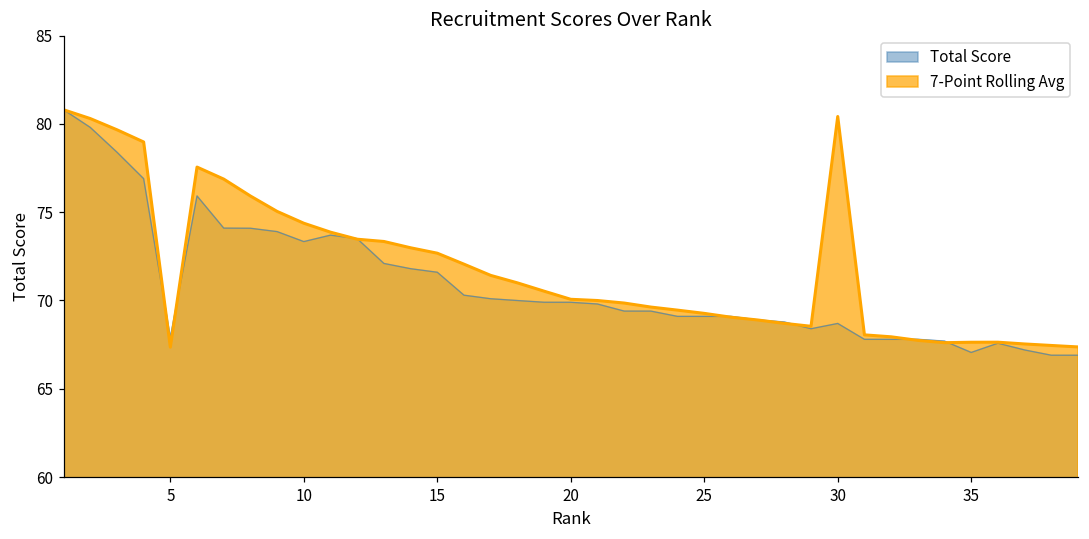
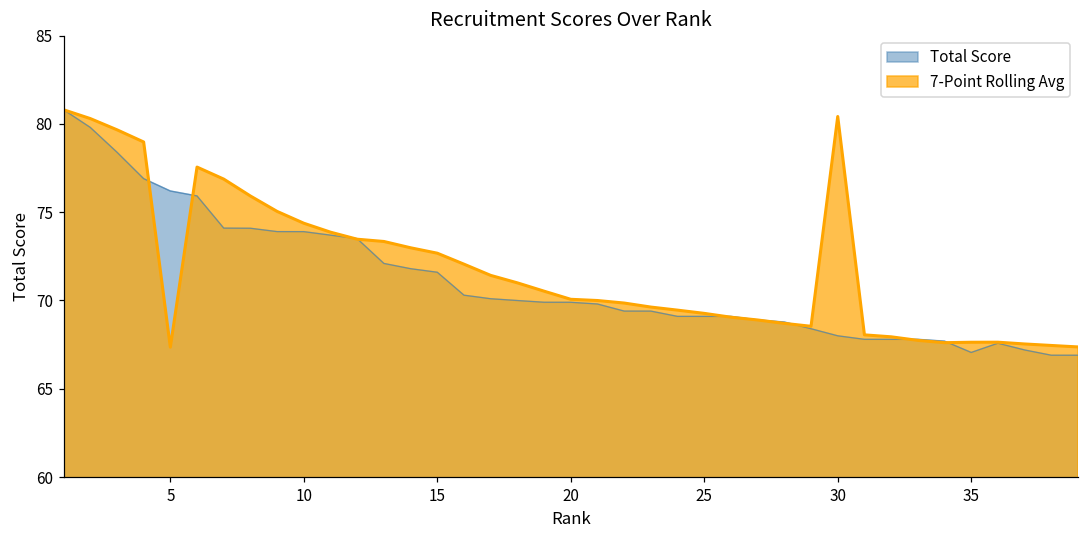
Total Score, 5: 67.9 -> 76.2
Total Score, 10: 73.3 -> 73.9
Total Score, 30: 68.7 -> 68.0
